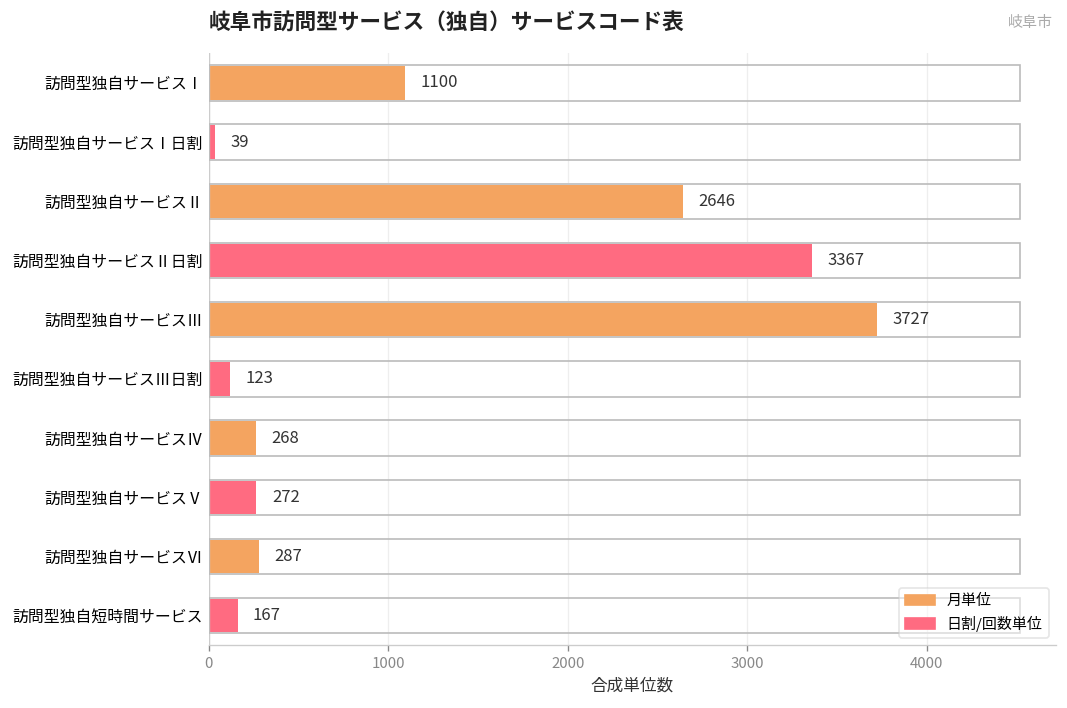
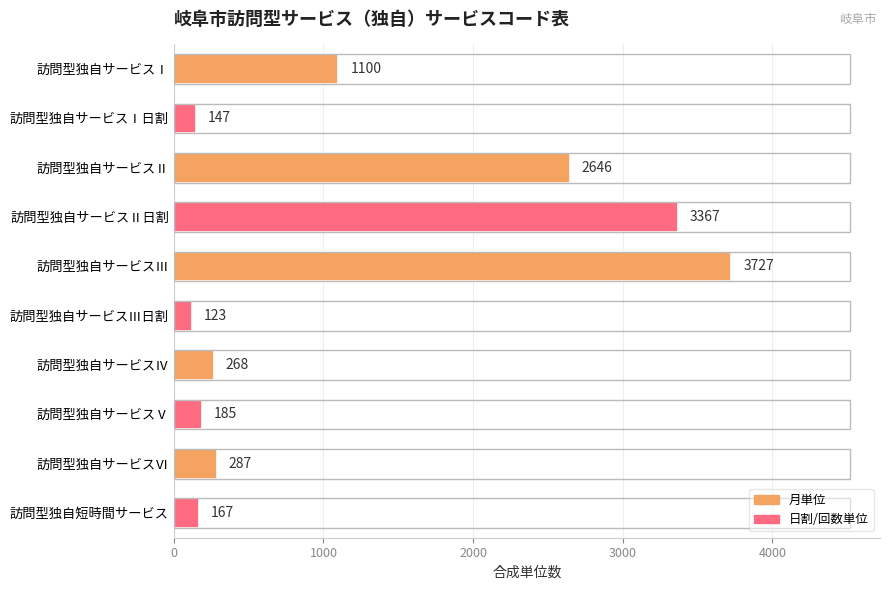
訪問型独自サービスⅠ日割: 39 -> 147
訪問型独自サービスⅤ: 272 -> 185
